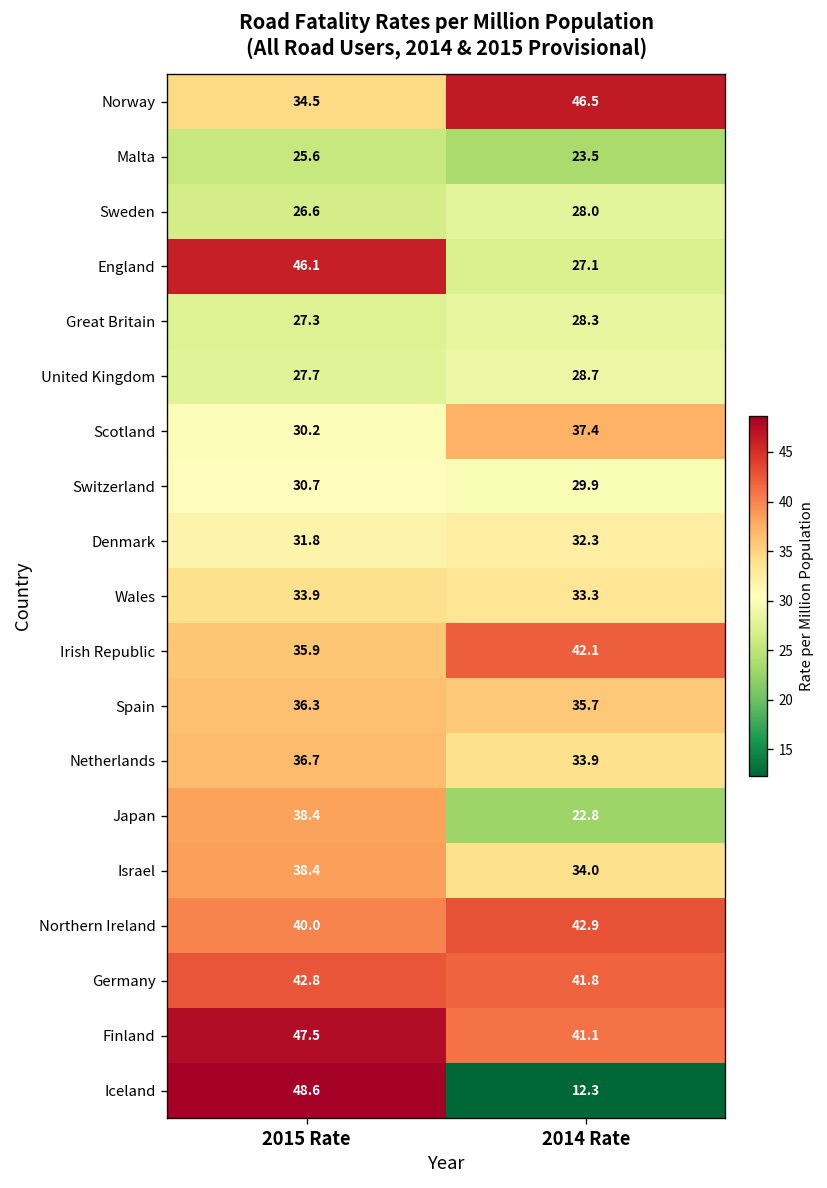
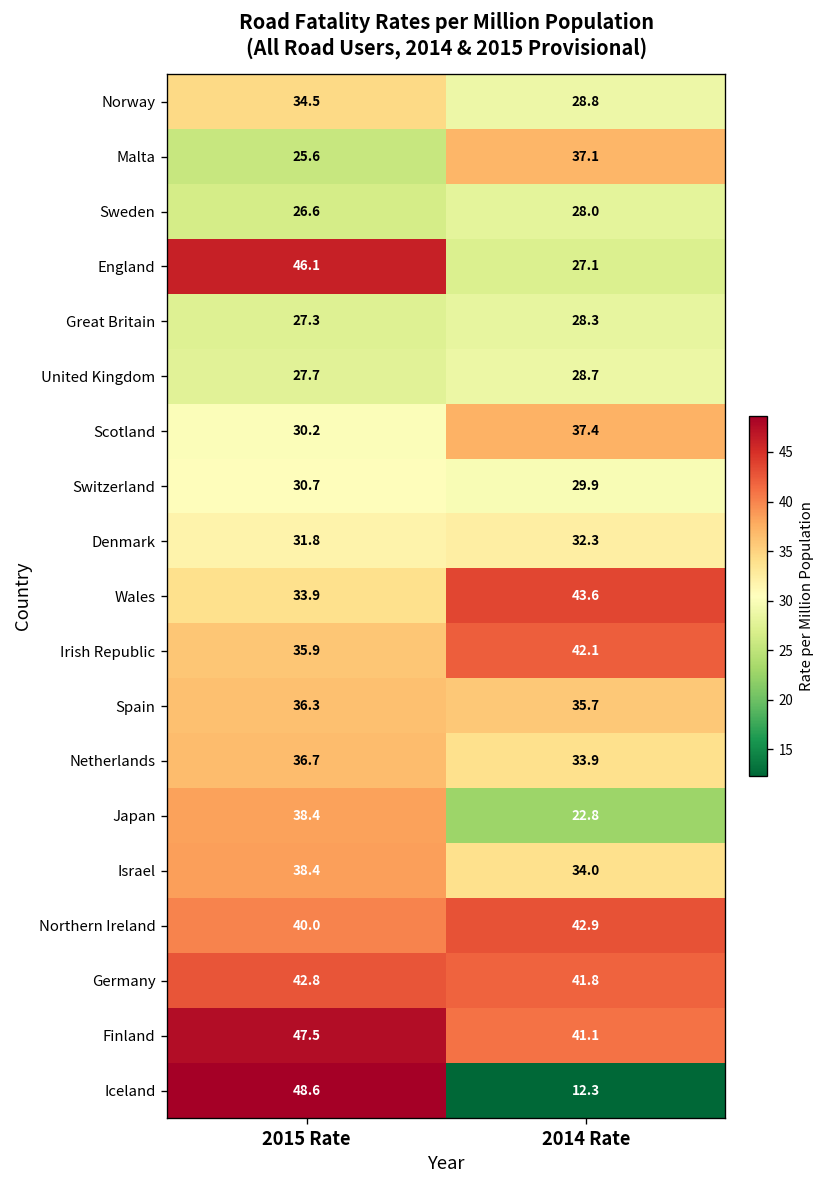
Norway, 2014 Rate: 46.5 -> 28.8
Malta, 2014 Rate: 23.5 -> 37.1
Wales, 2014 Rate: 33.3 -> 43.6
